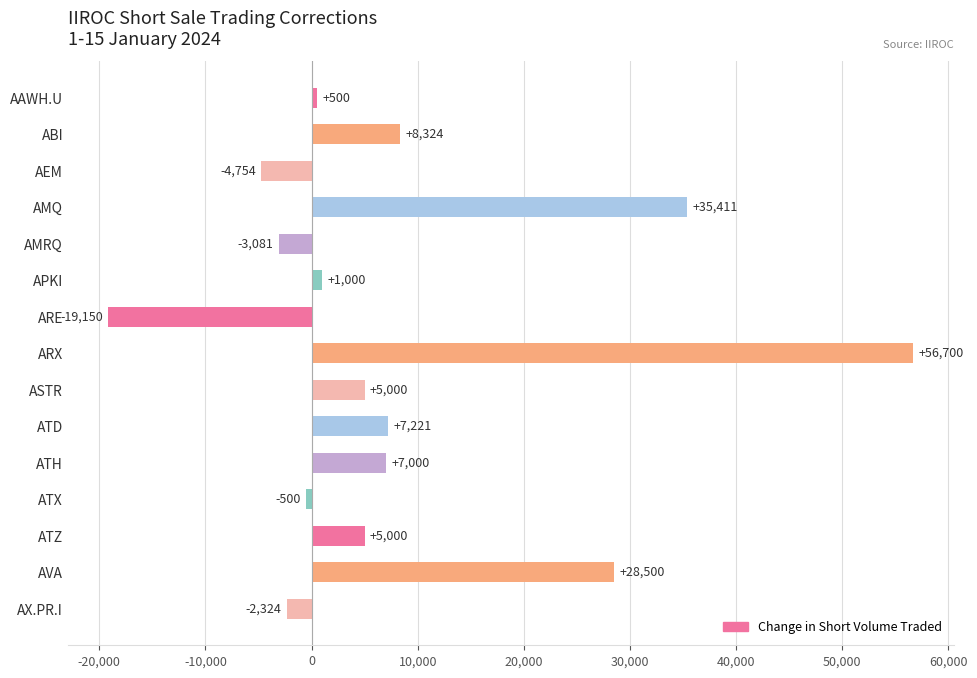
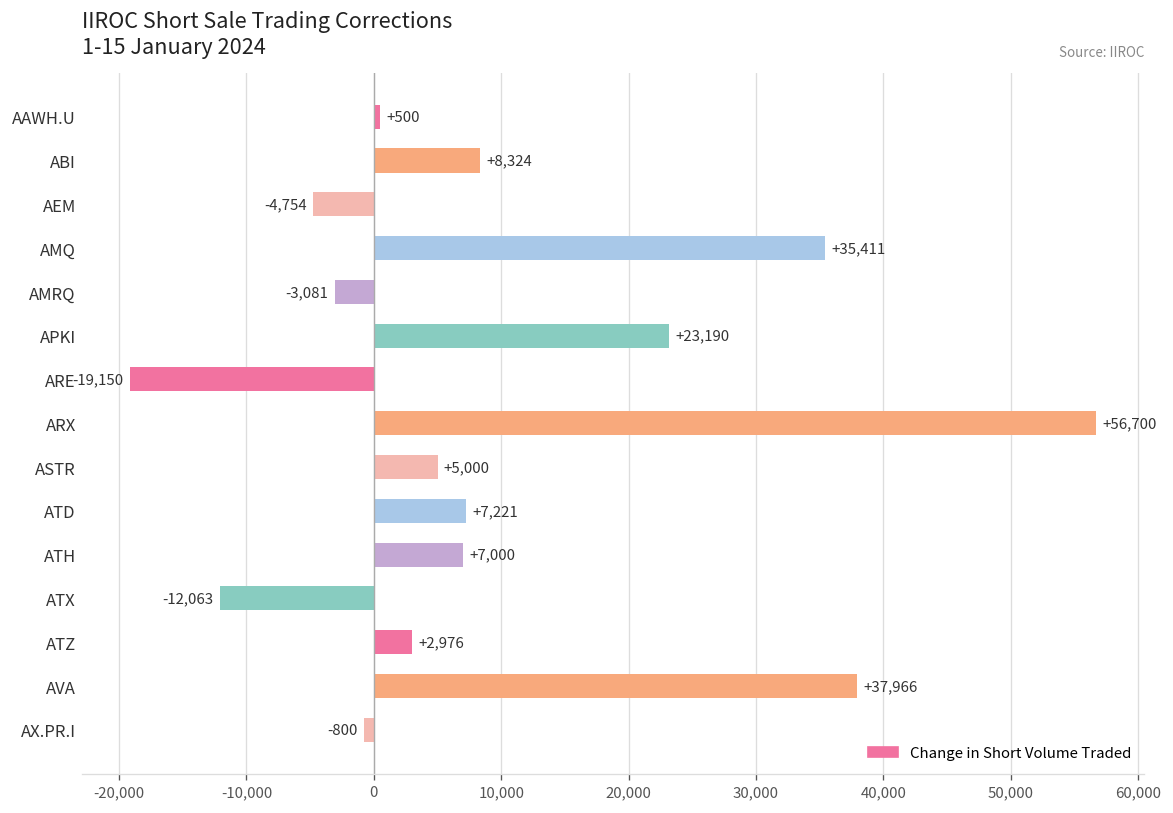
APKI: +1,000 -> +23,190
ATX: -500 -> -12,063
ATZ: +5,000 -> +2,976
AVA: +28,500 -> +37,966
AX.PR.I: -2,324 -> -800
